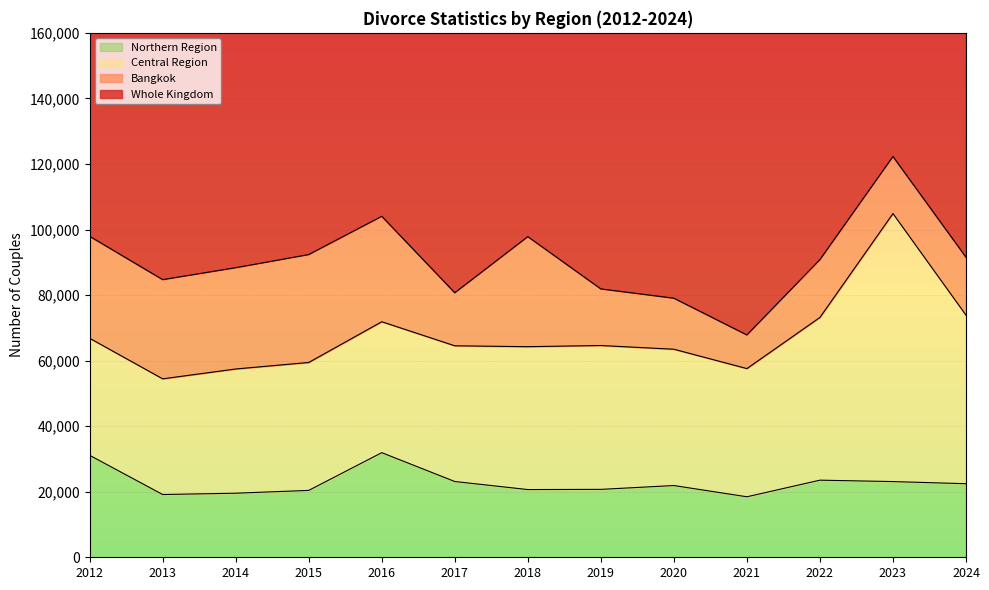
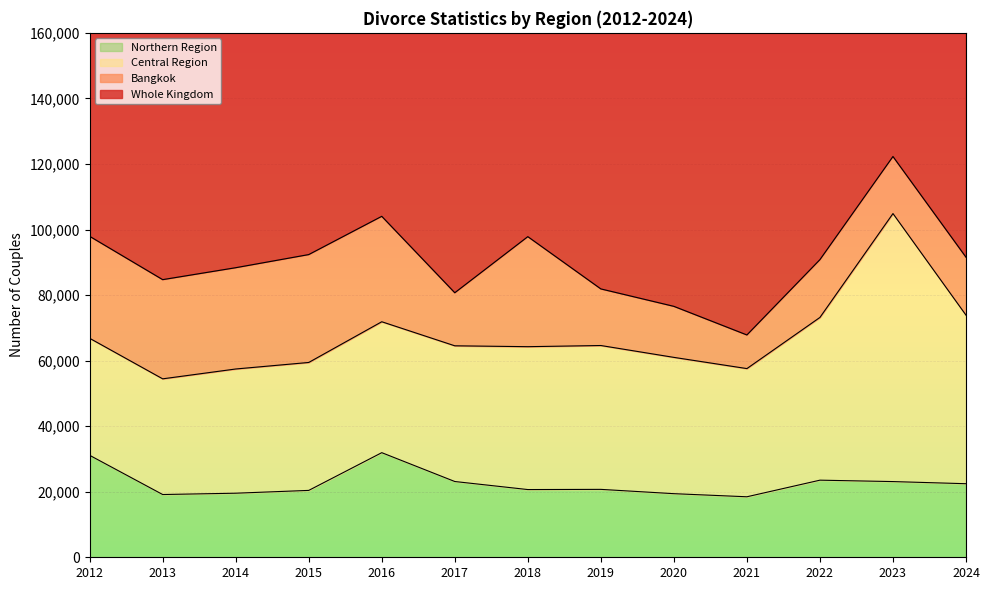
Northern Region, 2020: 22,000 -> 19,000
